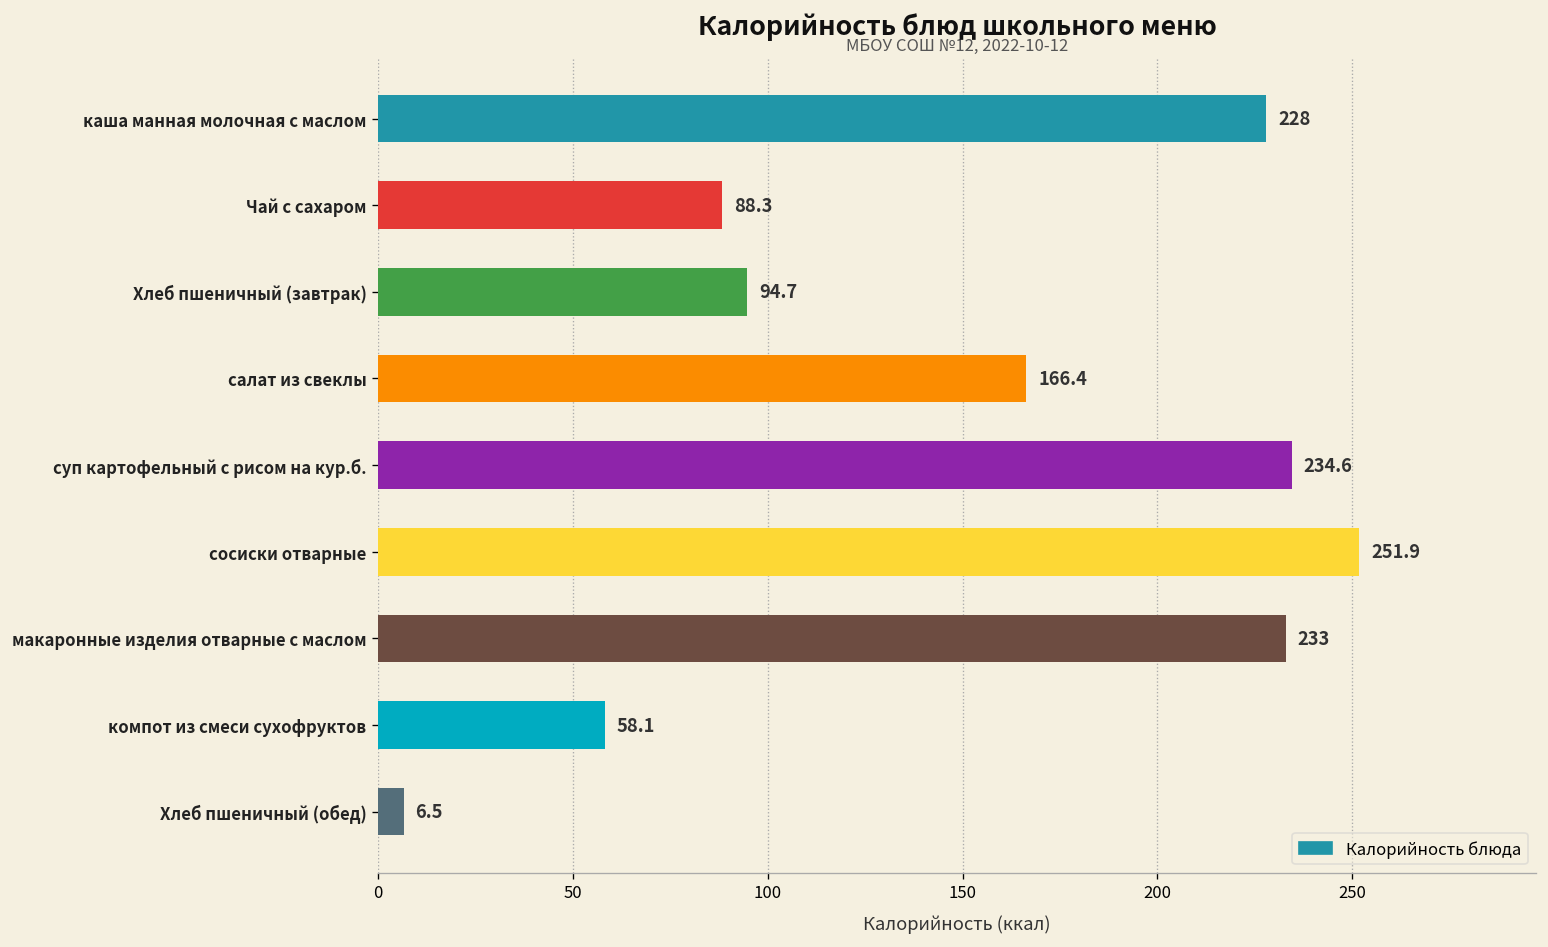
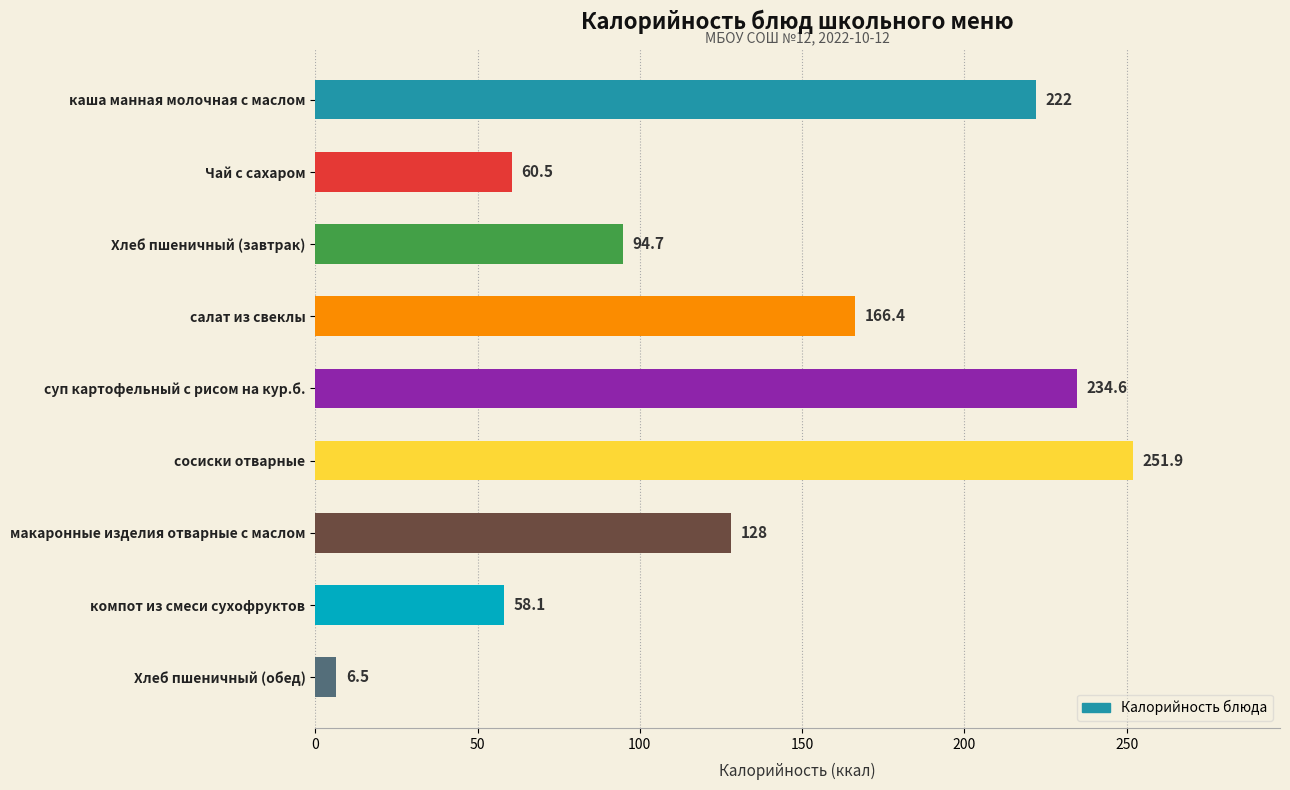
каша манная молочная с маслом: 228 -> 222
Чай с сахаром: 88.3 -> 60.5
макаронные изделия отварные с маслом: 233 -> 128
